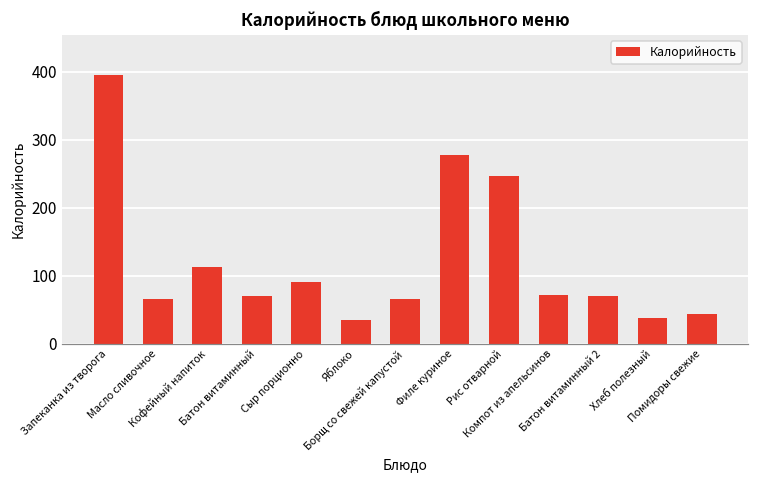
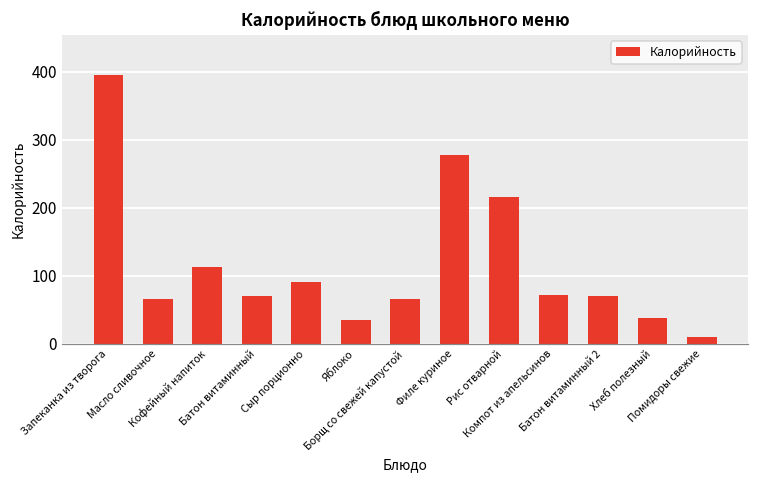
Рис отварной: 250 -> 220
Помидоры свежие: 40 -> 10
